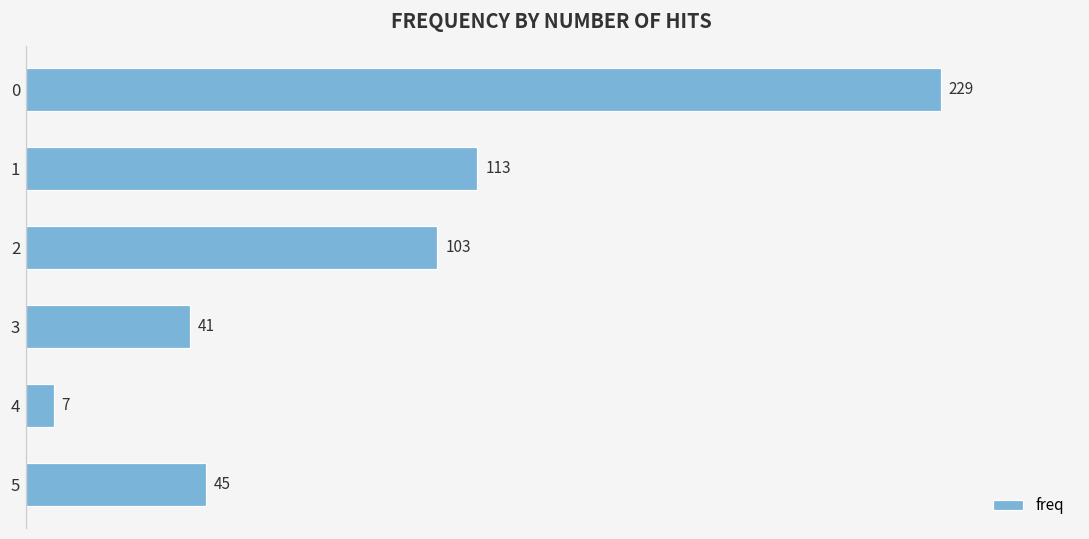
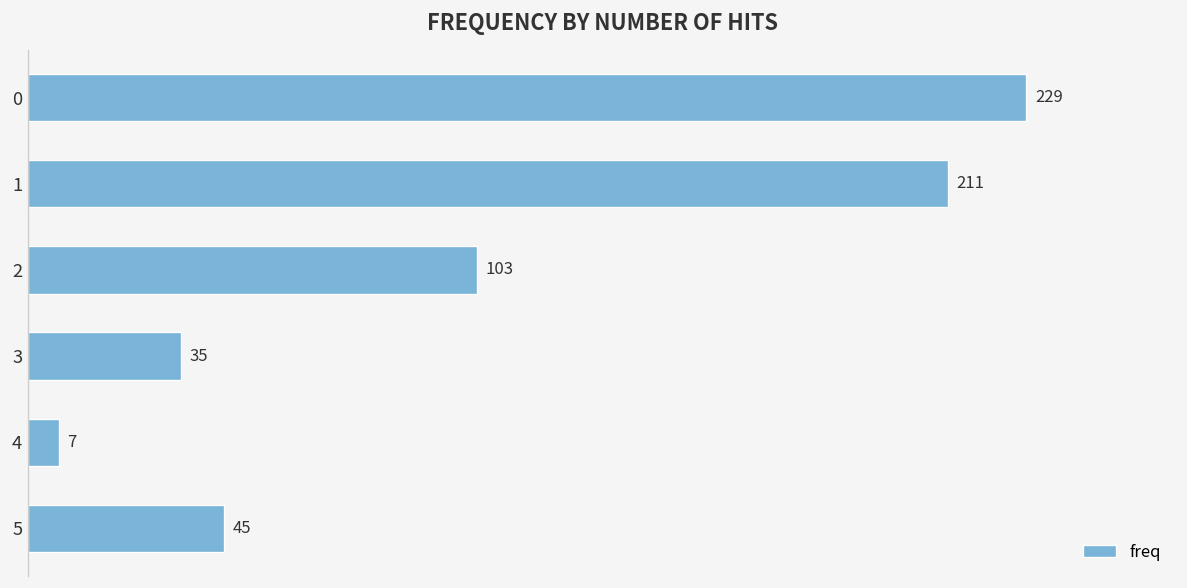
1: 113 -> 211
3: 41 -> 35
